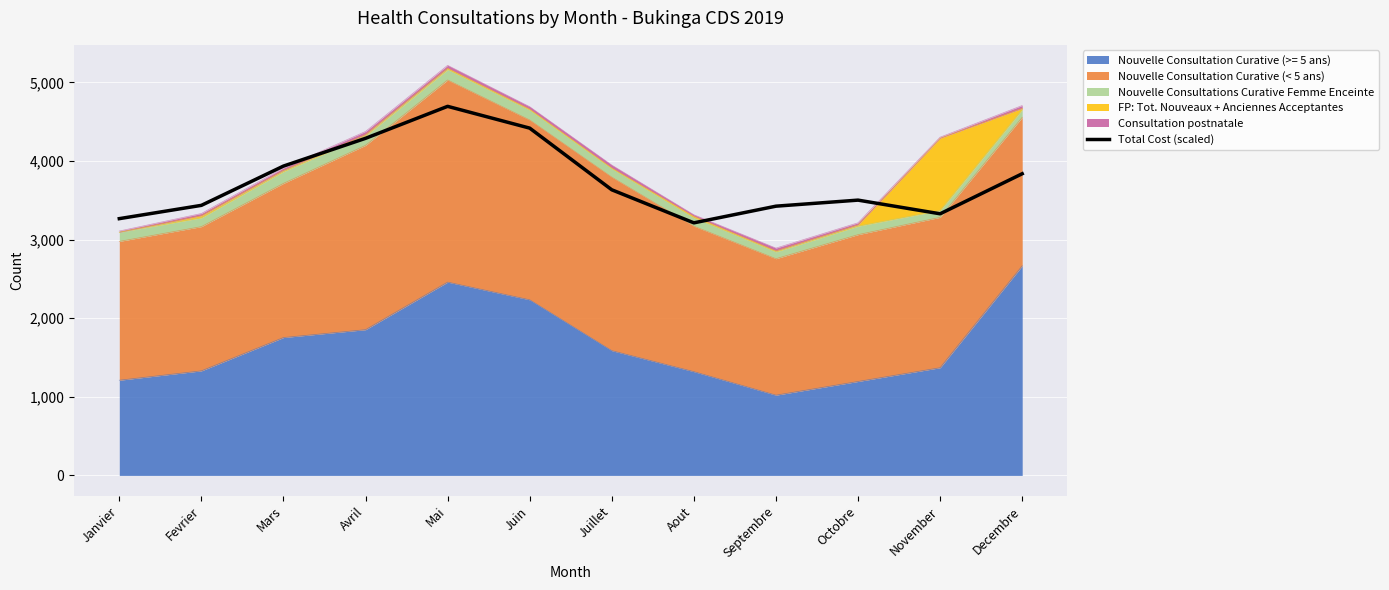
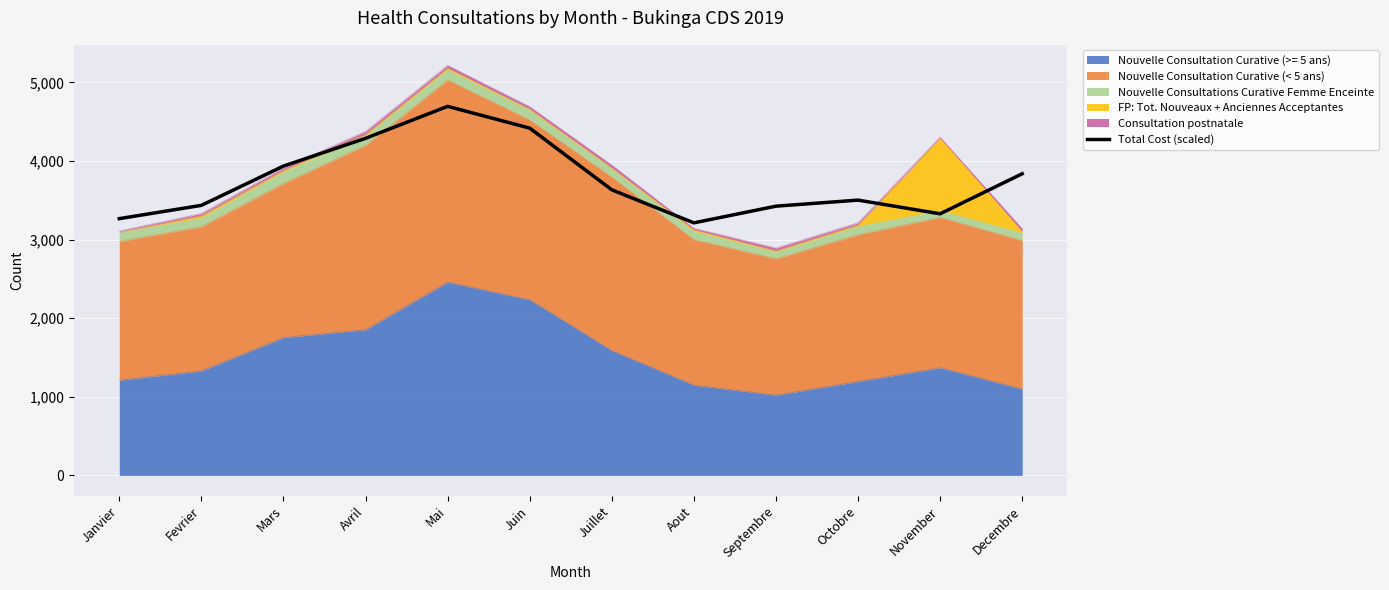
Nouvelle Consultation Curative (>= 5 ans), Aout: 1,300 -> 1,100
Nouvelle Consultation Curative (>= 5 ans), Decembre: 2,700 -> 1,100
